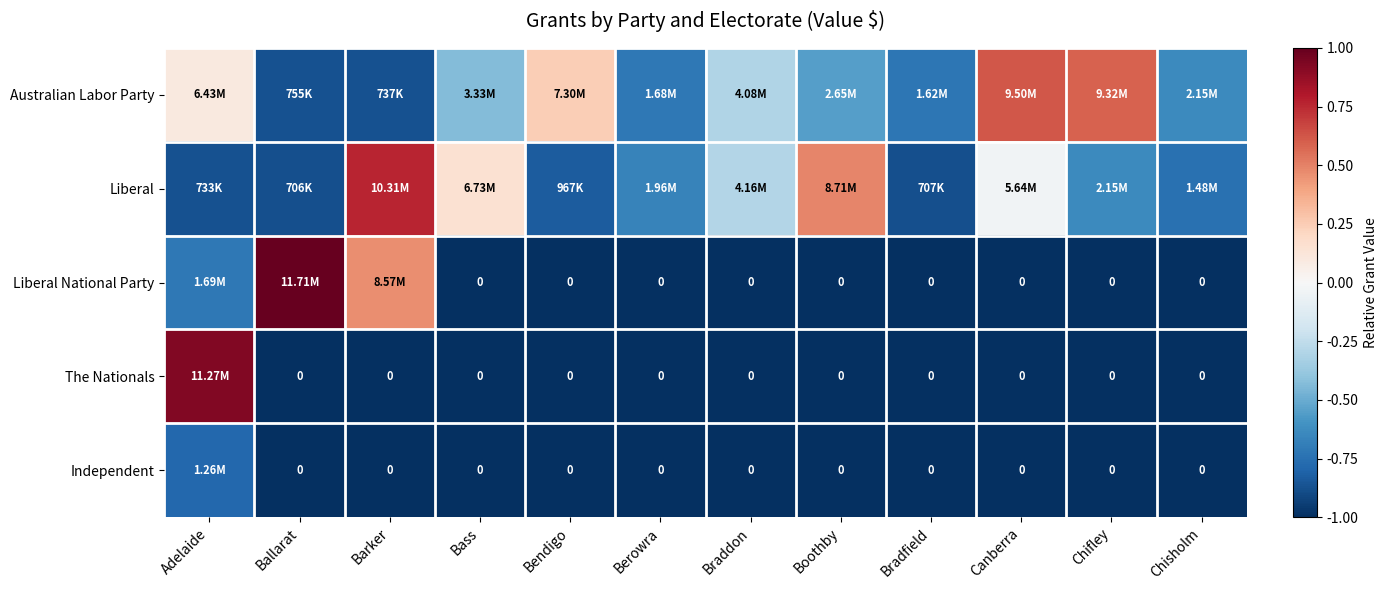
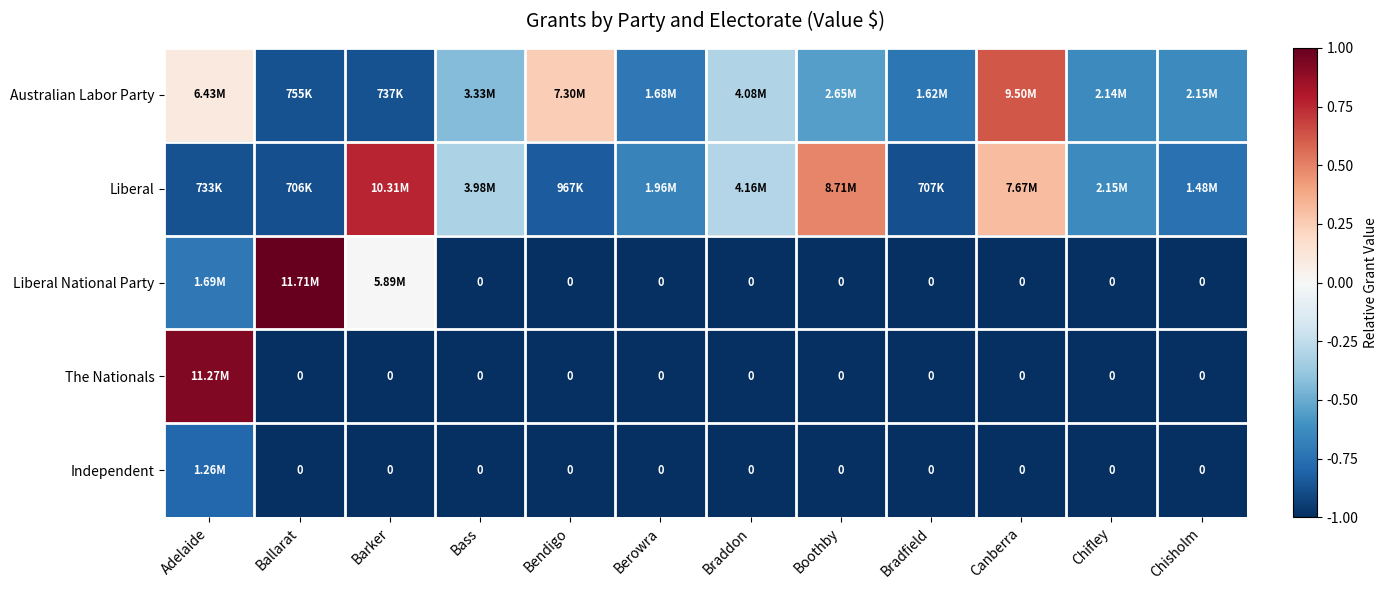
Australian Labor Party, Chifley: 9.32M -> 2.14M
Liberal, Bass: 6.73M -> 3.98M
Liberal, Canberra: 5.64M -> 7.67M
Liberal National Party, Barker: 8.57M -> 5.89M
